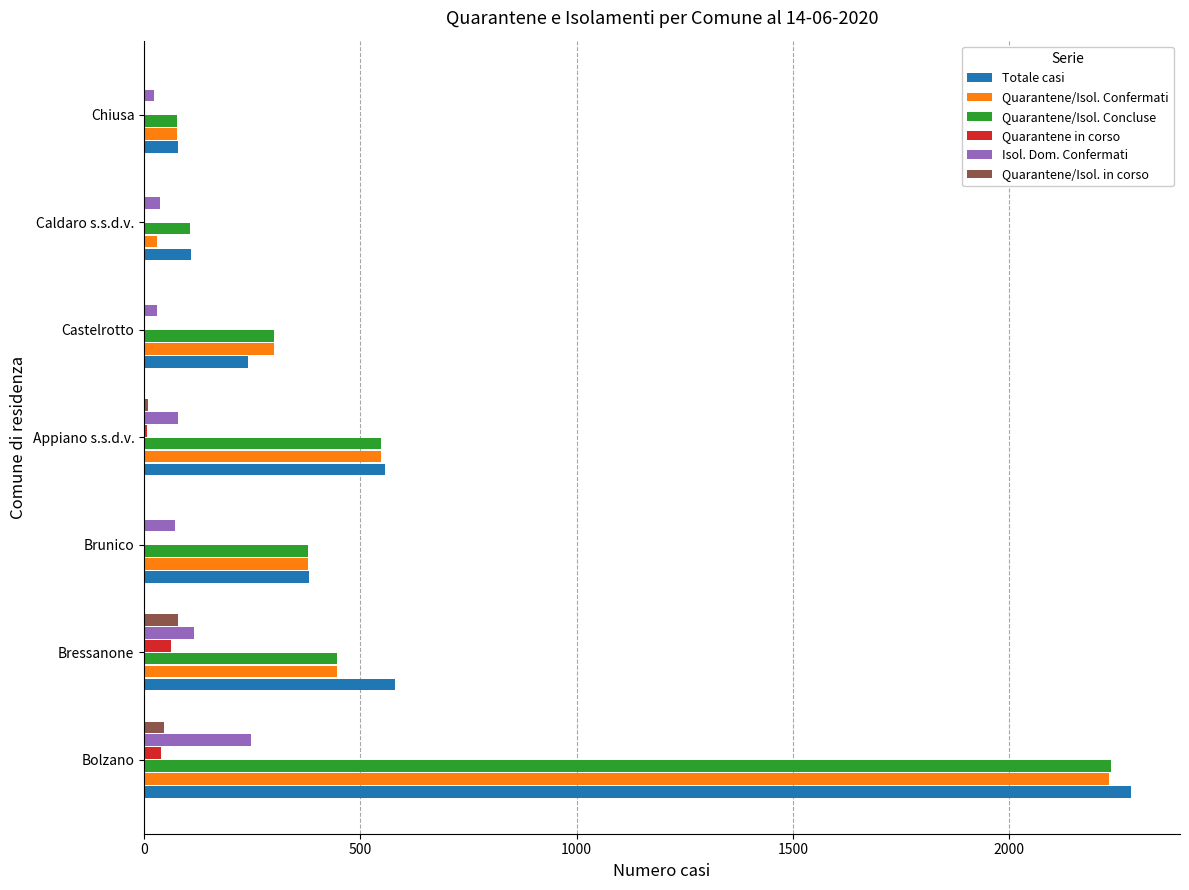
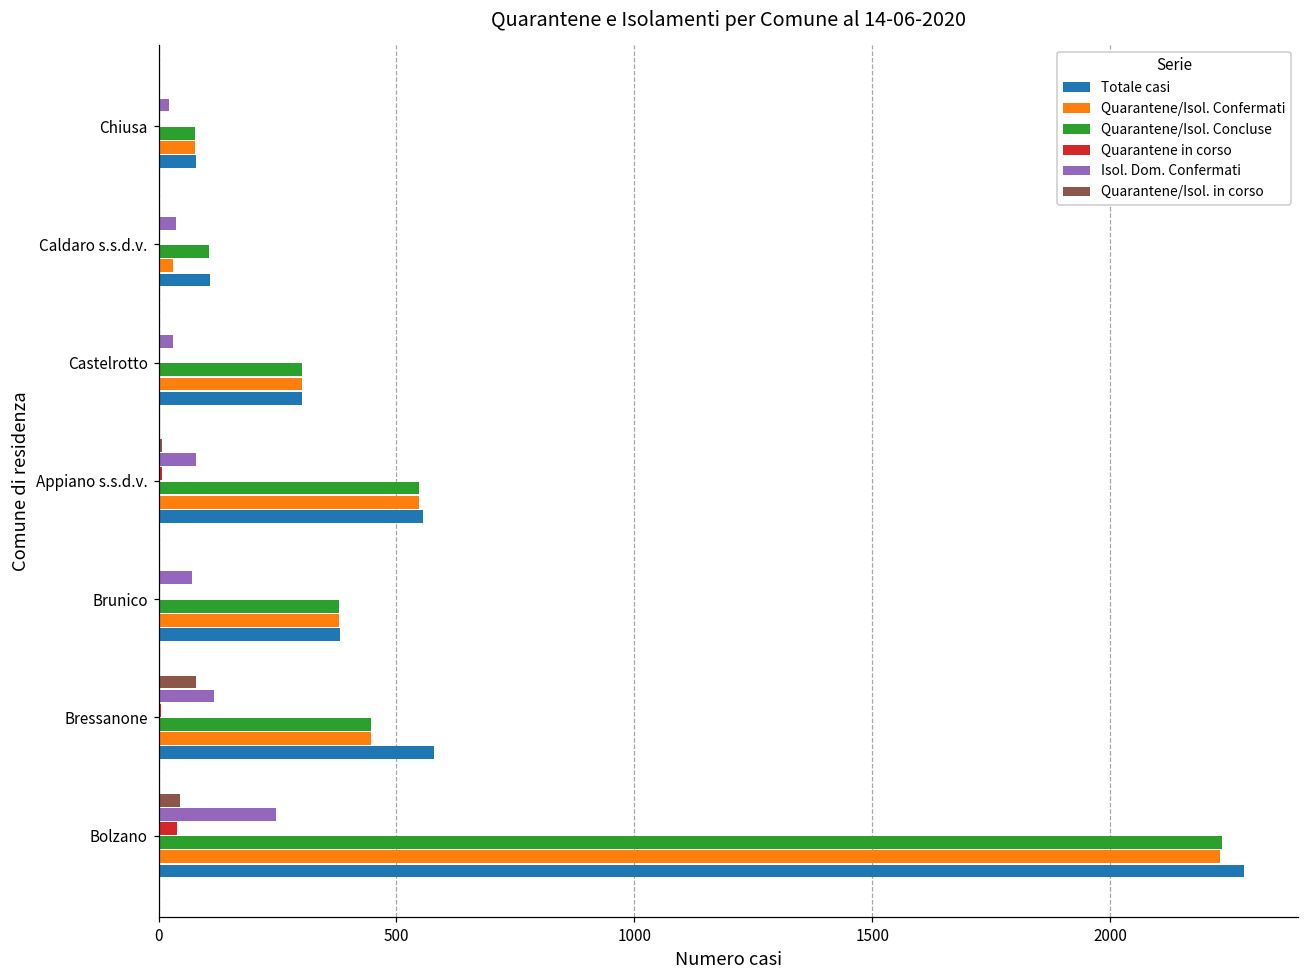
Totale casi, Castelrotto: 240 -> 300
Quarantene in corso, Bressanone: 60 -> 10
